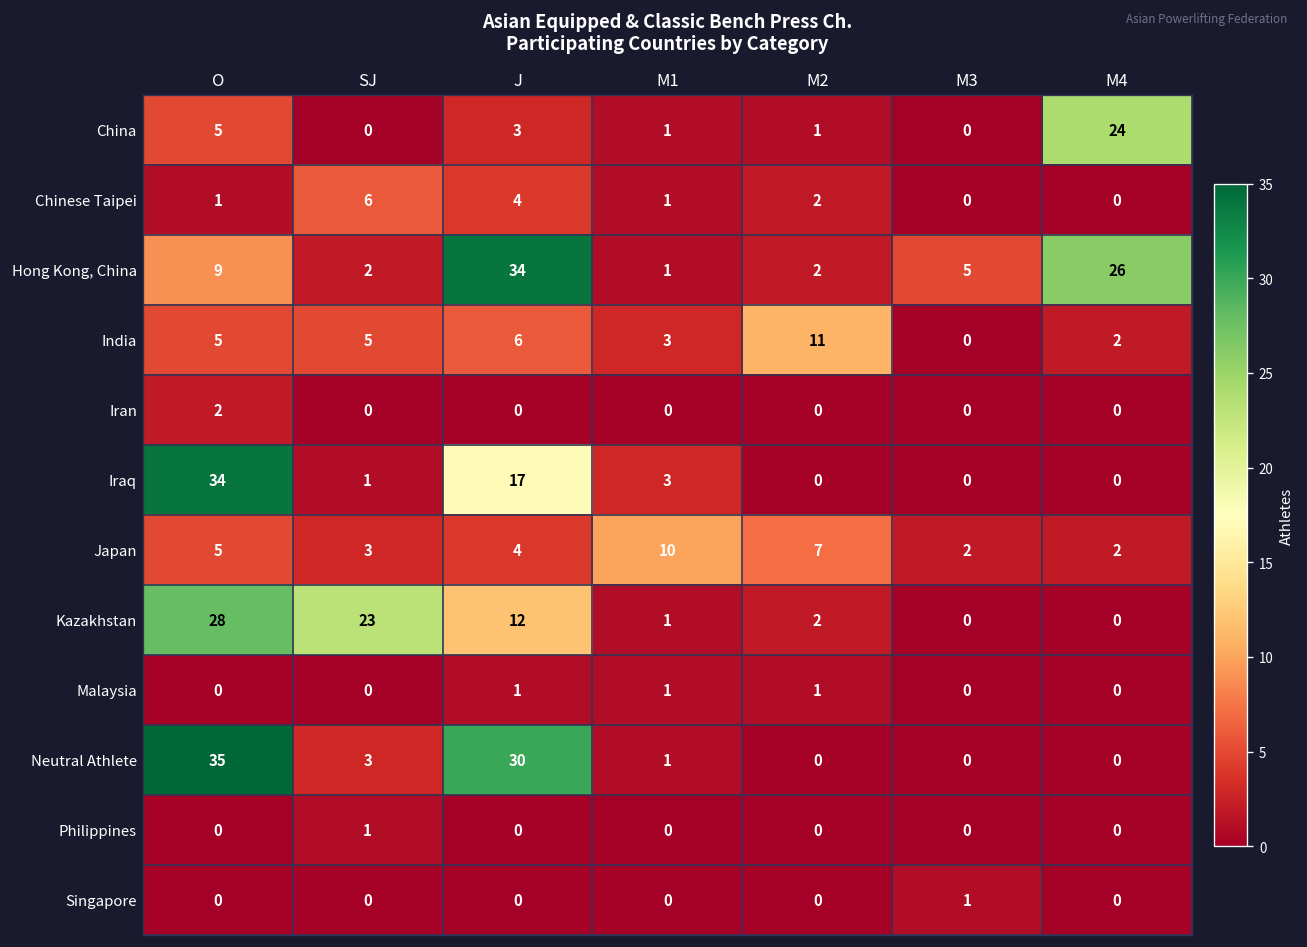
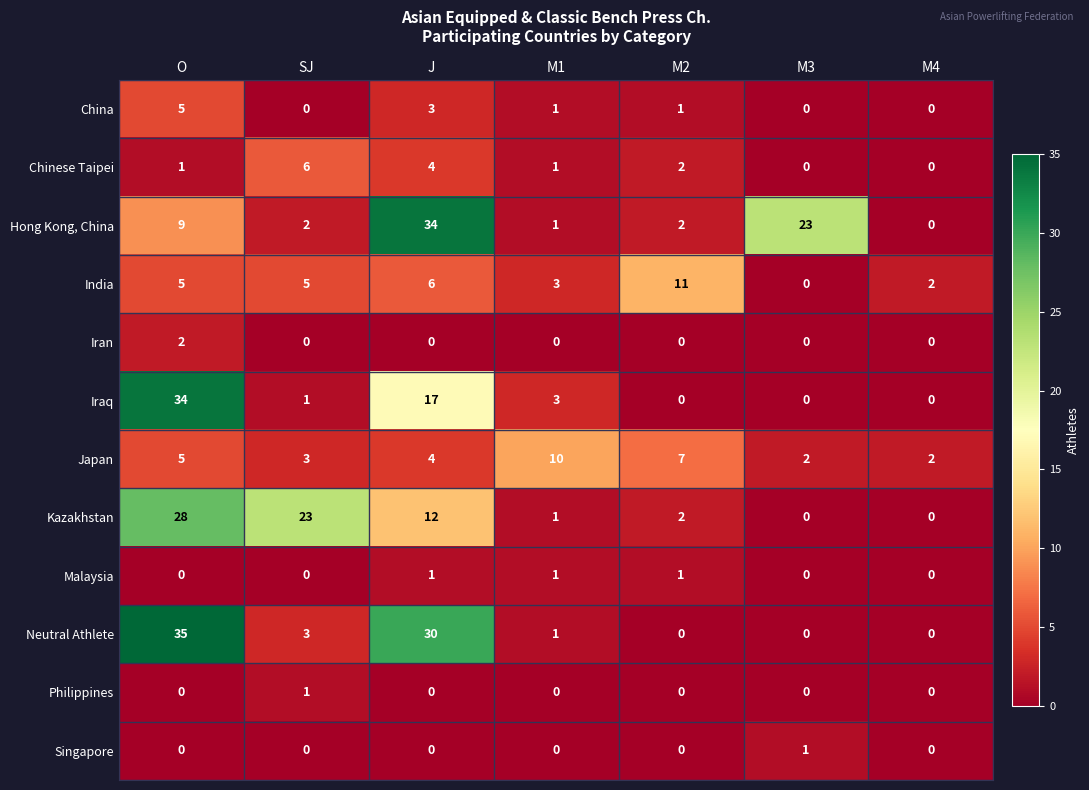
China, M4: 24 -> 0
Hong Kong, China, M3: 5 -> 23
Hong Kong, China, M4: 26 -> 0
